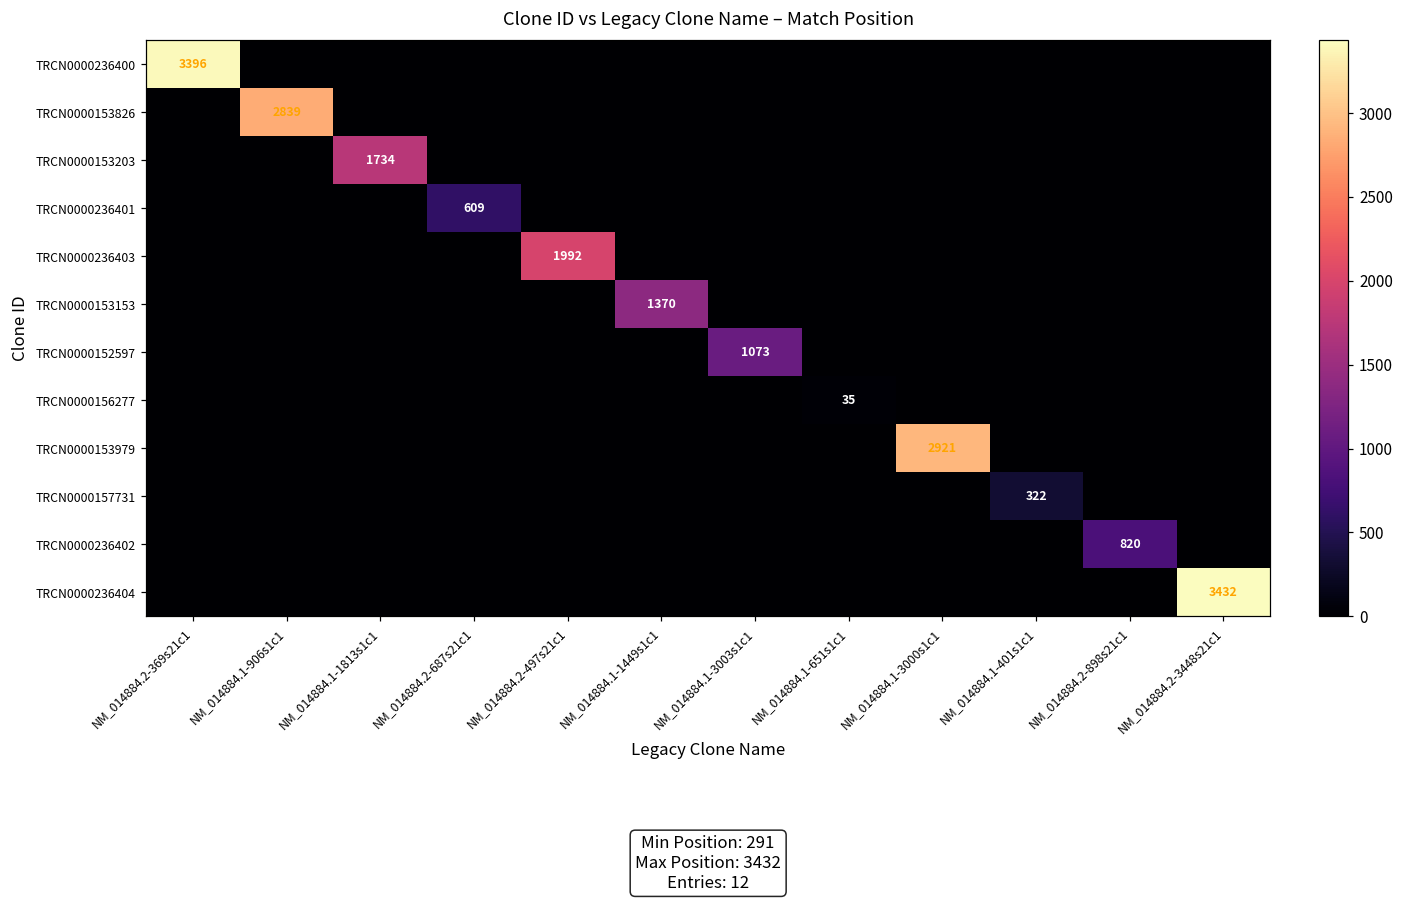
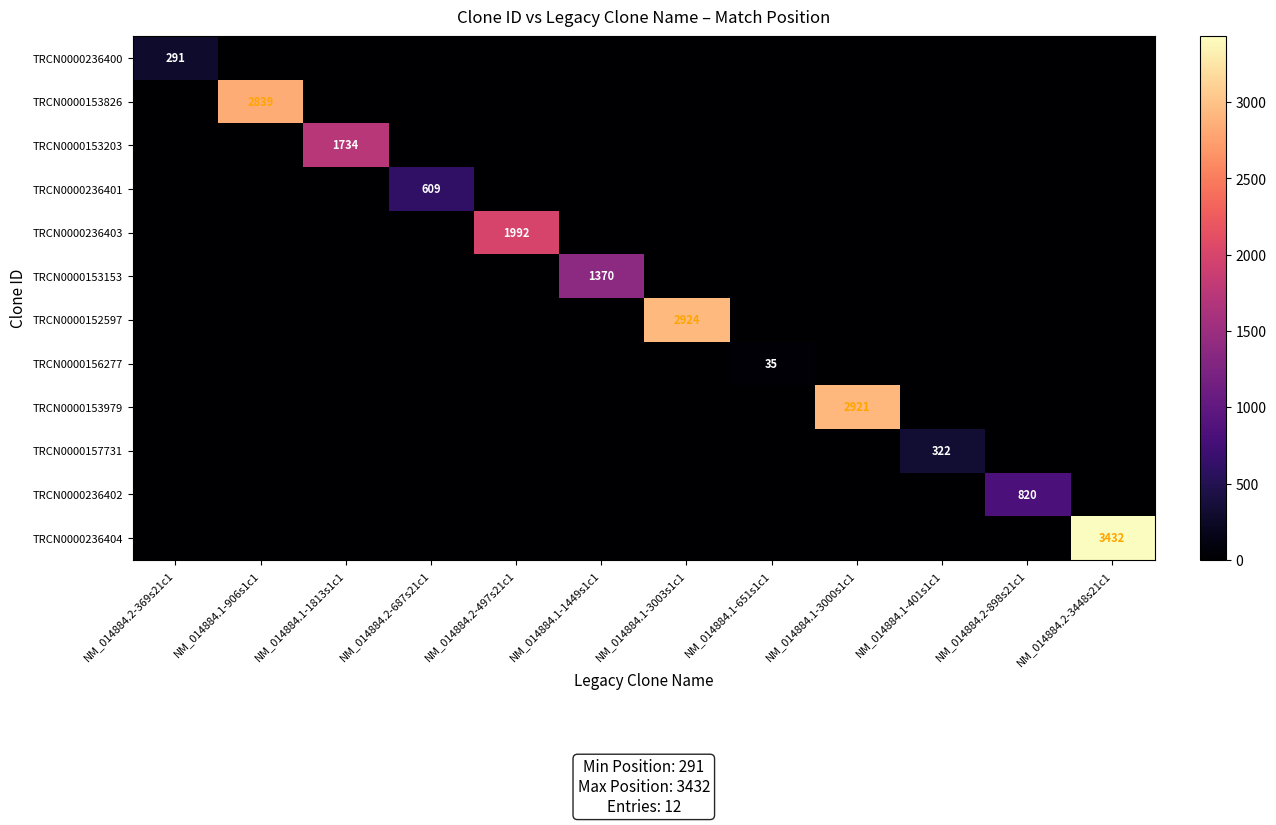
TRCN0000236400, NM_014884.2-369s21c1: 3396 -> 291
TRCN0000152597, NM_014884.1-3003s1c1: 1073 -> 2924
